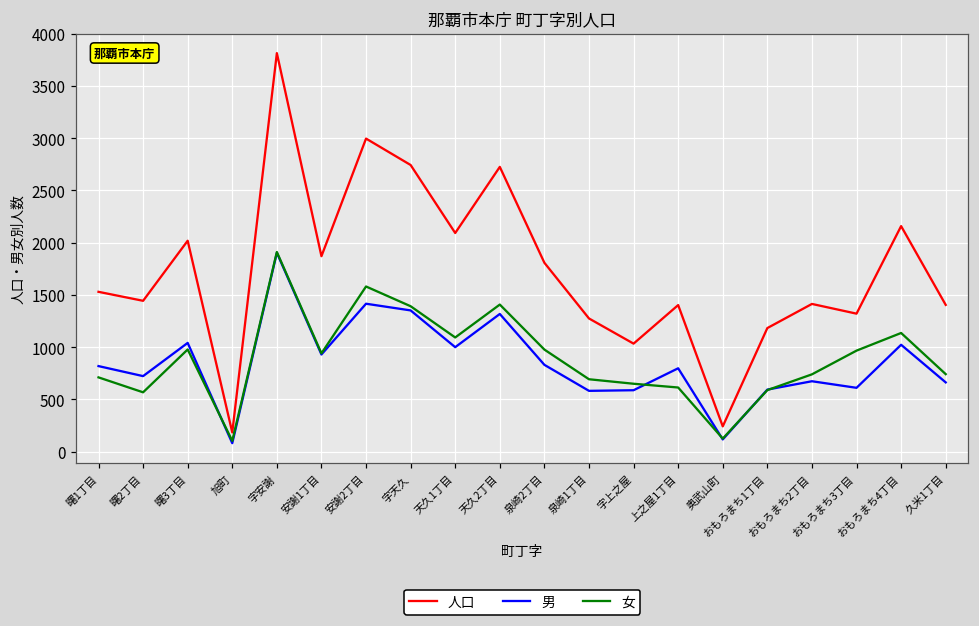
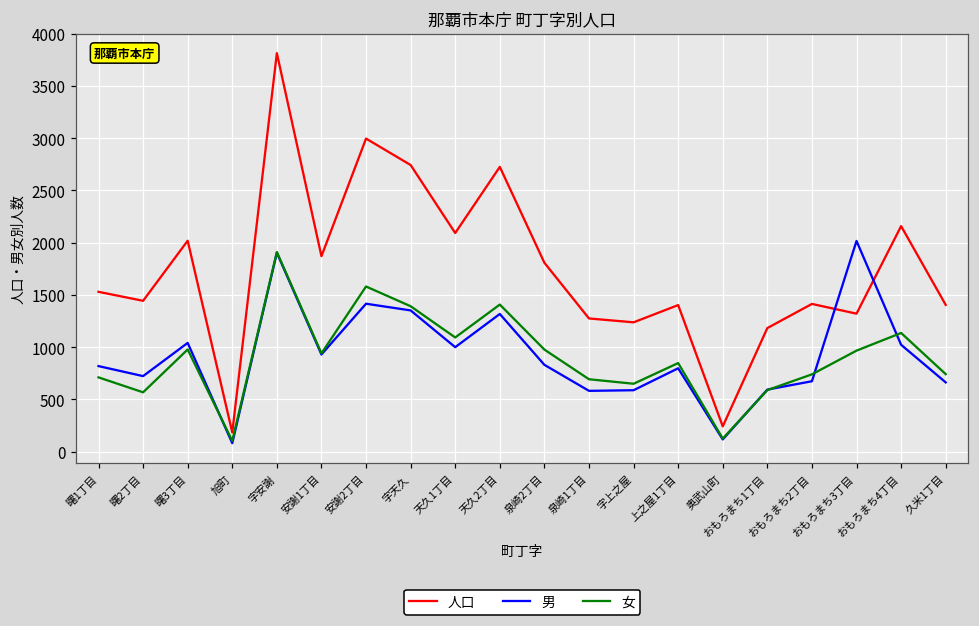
人口, 字上之屋: 1000 -> 1200
女, 上之屋1丁目: 600 -> 800
男, おもろまち3丁目: 600 -> 2000
